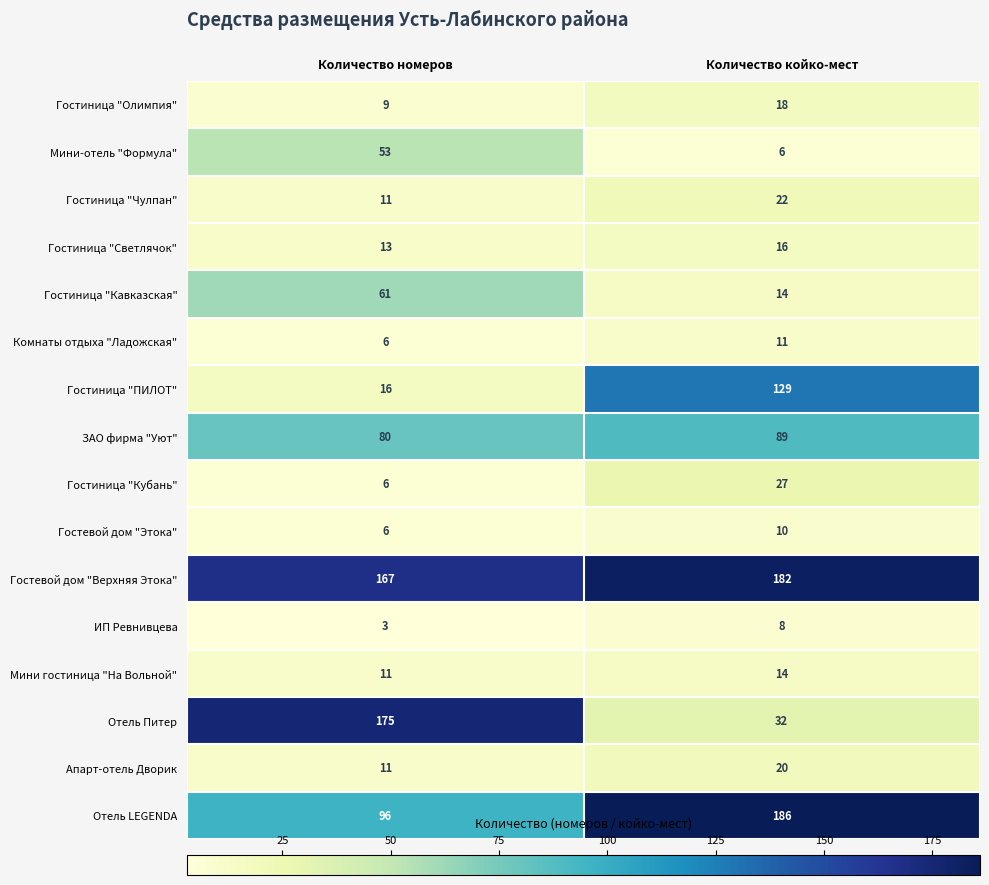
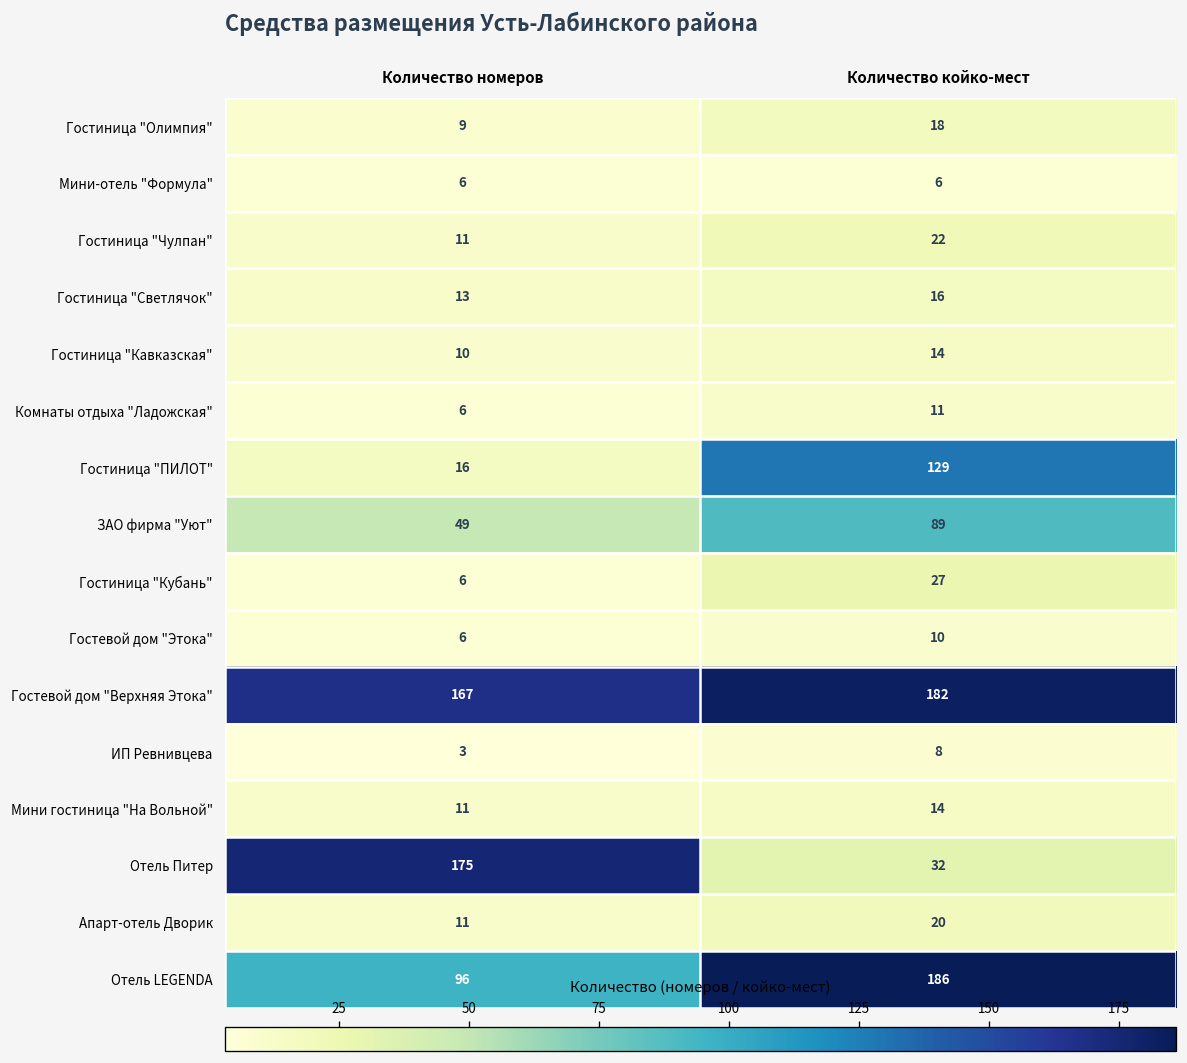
Мини-отель "Формула", Количество номеров: 53 -> 6
Гостиница "Кавказская", Количество номеров: 61 -> 10
ЗАО фирма "Уют", Количество номеров: 80 -> 49
